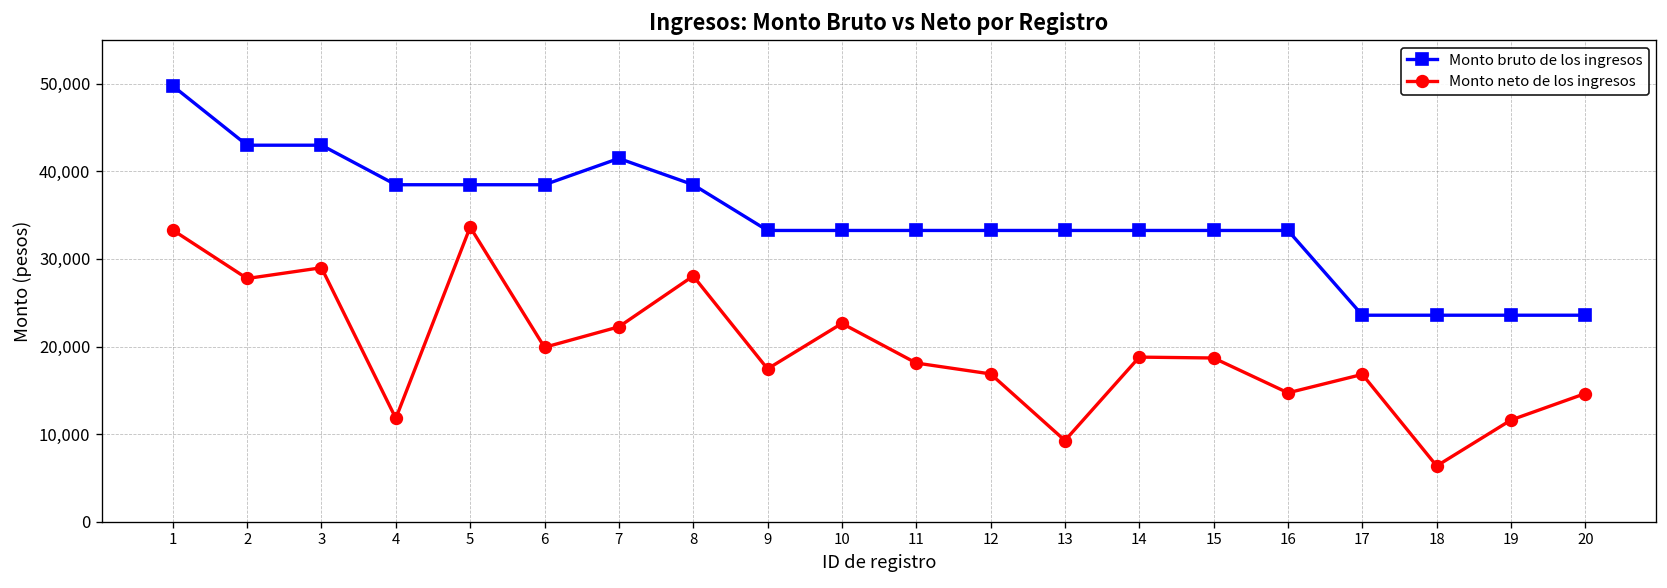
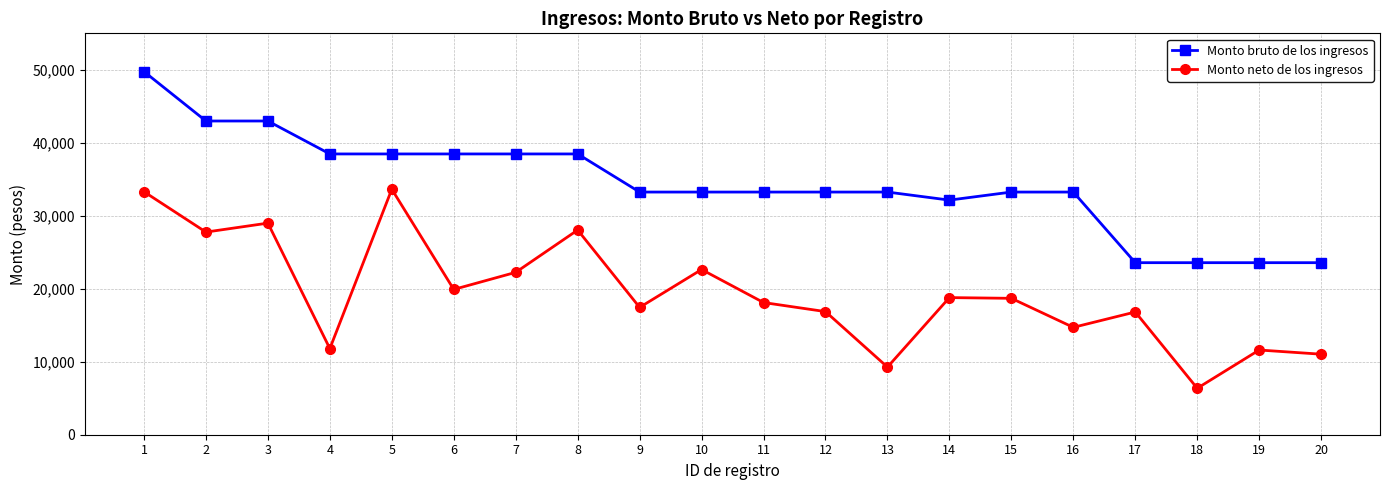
Monto bruto de los ingresos, 7: 41,000 -> 38,000
Monto bruto de los ingresos, 14: 33,000 -> 32,000
Monto neto de los ingresos, 20: 15,000 -> 11,000
